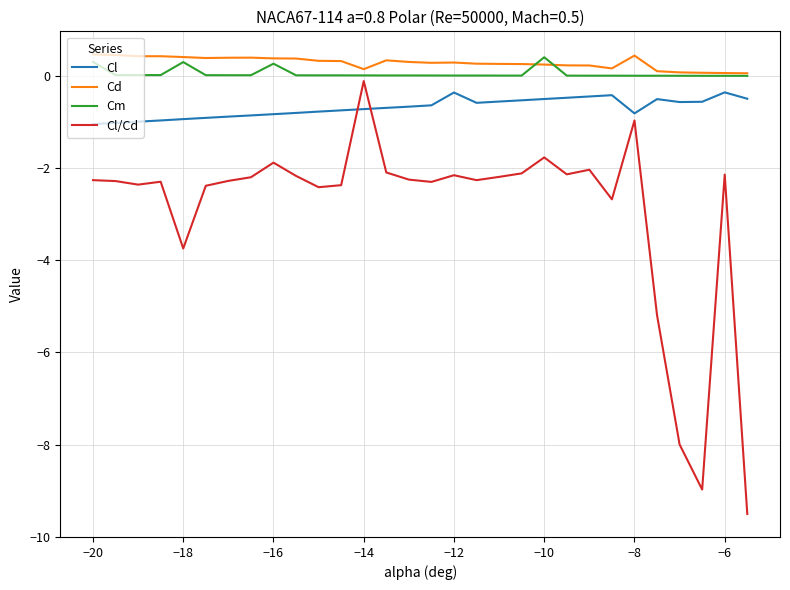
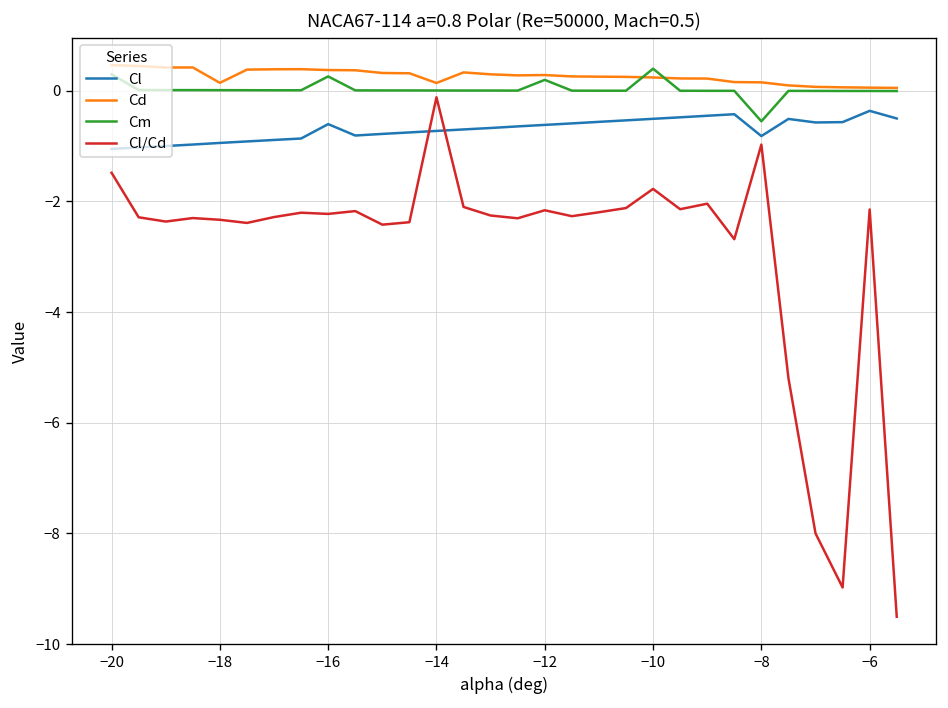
Cl/Cd, −20: -2.3 -> -1.5
Cd, −18: 0.4 -> 0.1
Cm, −18: 0.3 -> 0.0
Cl/Cd, −18: -3.7 -> -2.3
Cl, −16: -0.8 -> -0.6
Cl/Cd, −16: -1.9 -> -2.2
Cl, −12: -0.4 -> -0.6
Cm, −12: 0.0 -> 0.2
Cd, −8: 0.4 -> 0.2
Cm, −8: 0.0 -> -0.6
